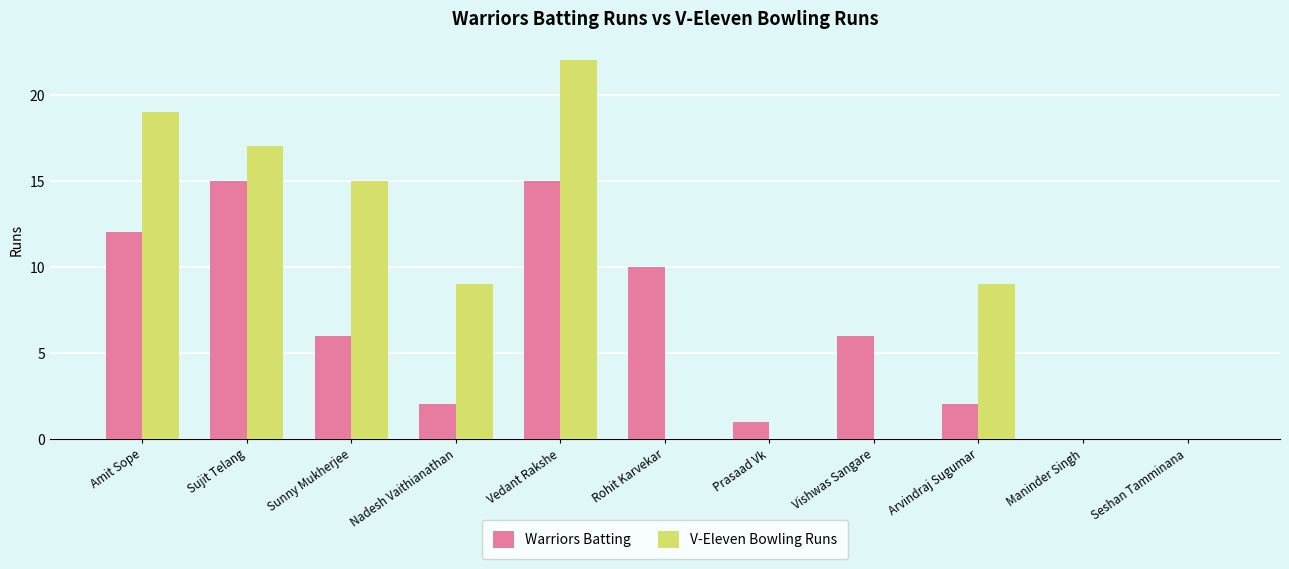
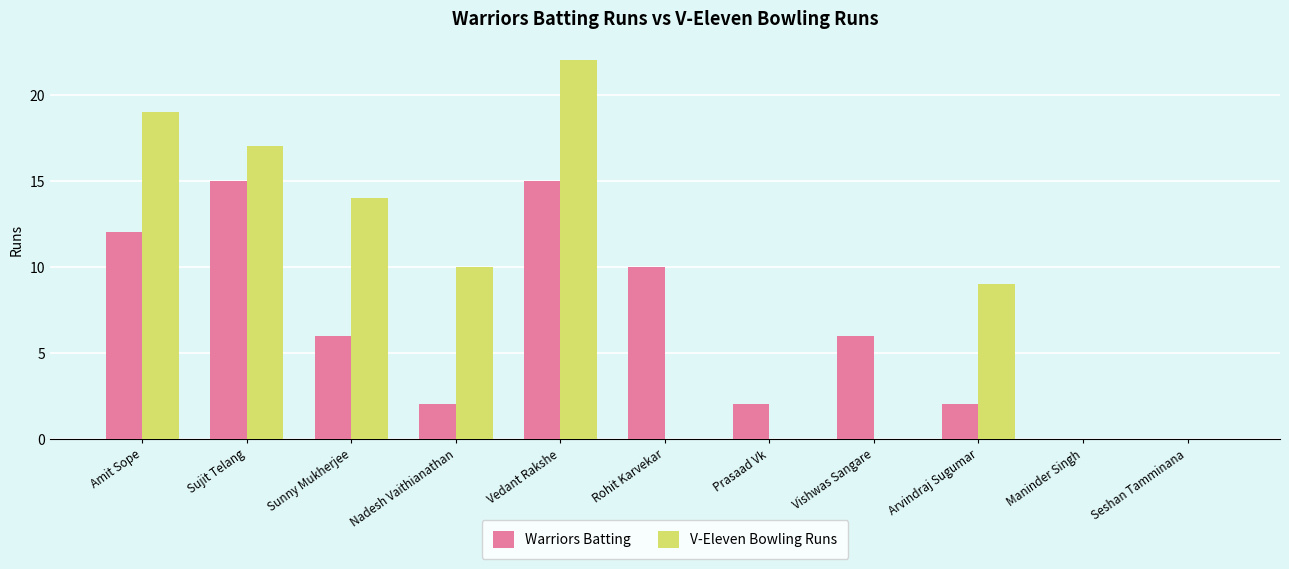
V-Eleven Bowling Runs, Sunny Mukherjee: 15 -> 14
V-Eleven Bowling Runs, Nadesh Vaithianathan: 9 -> 10
Warriors Batting, Prasaad Vk: 1 -> 2
